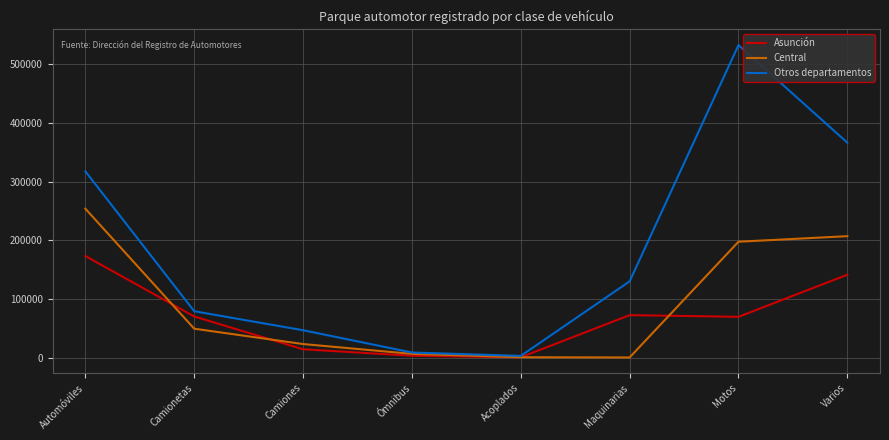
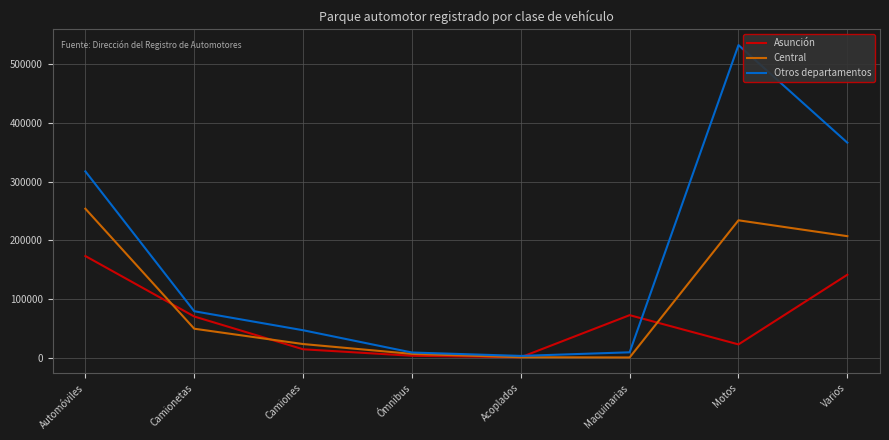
Otros departamentos, Maquinarias: 130000 -> 10000
Asunción, Motos: 70000 -> 20000
Central, Motos: 200000 -> 230000
